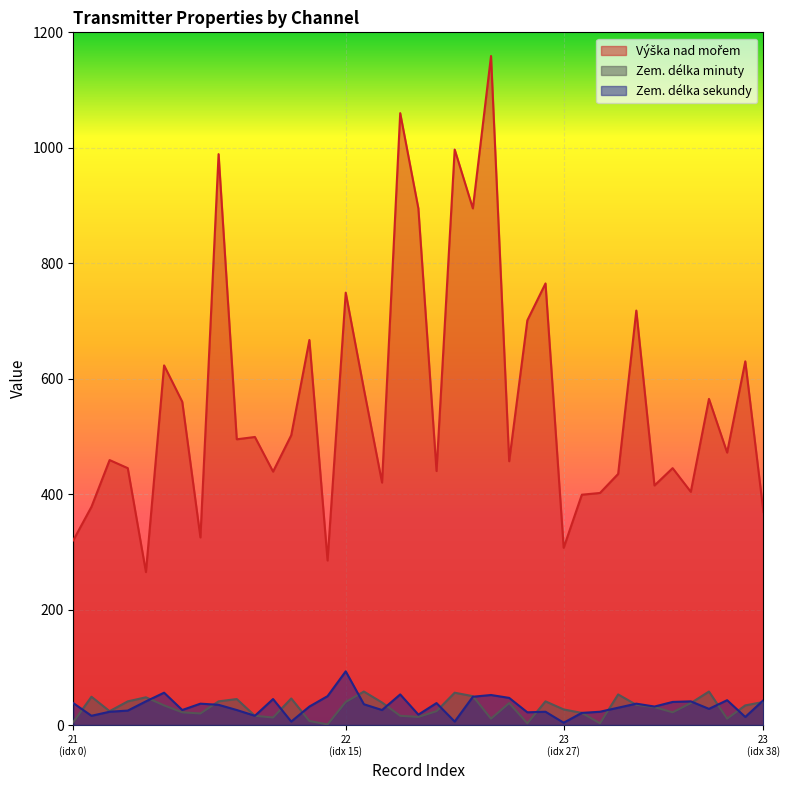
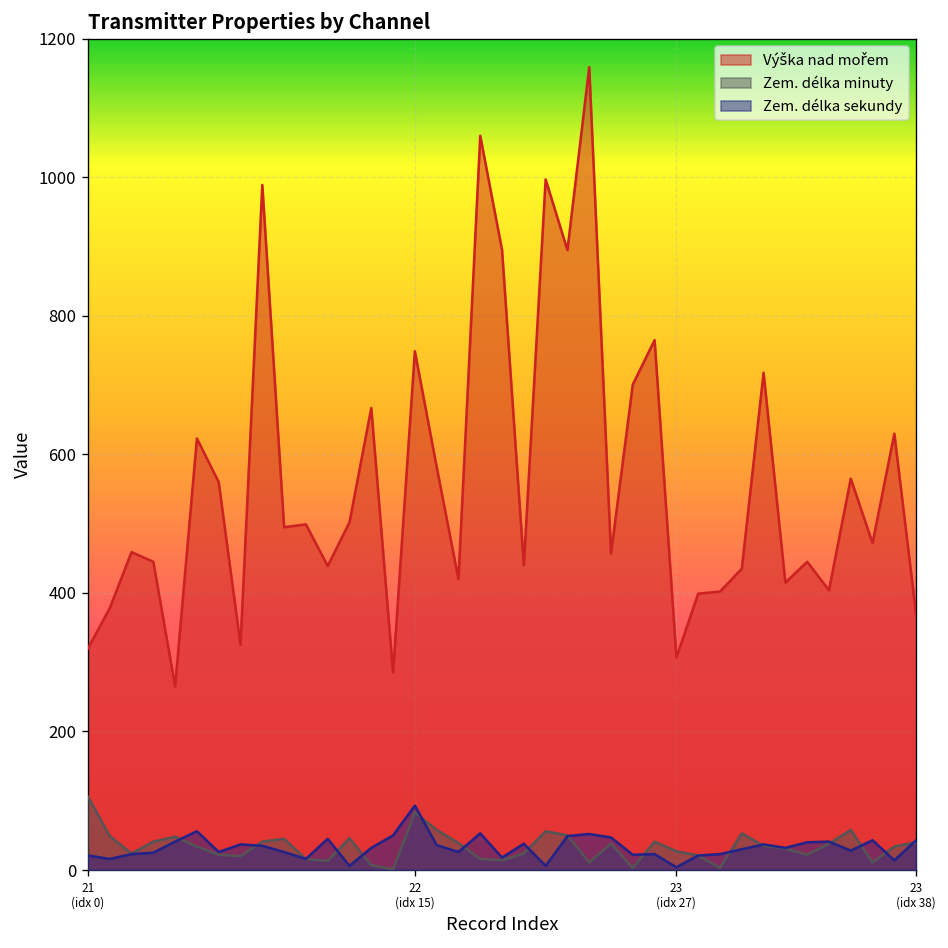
Zem. délka minuty, 21 (idx 0): 10 -> 110
Zem. délka sekundy, 21 (idx 0): 40 -> 20
Zem. délka minuty, 22 (idx 15): 40 -> 80
